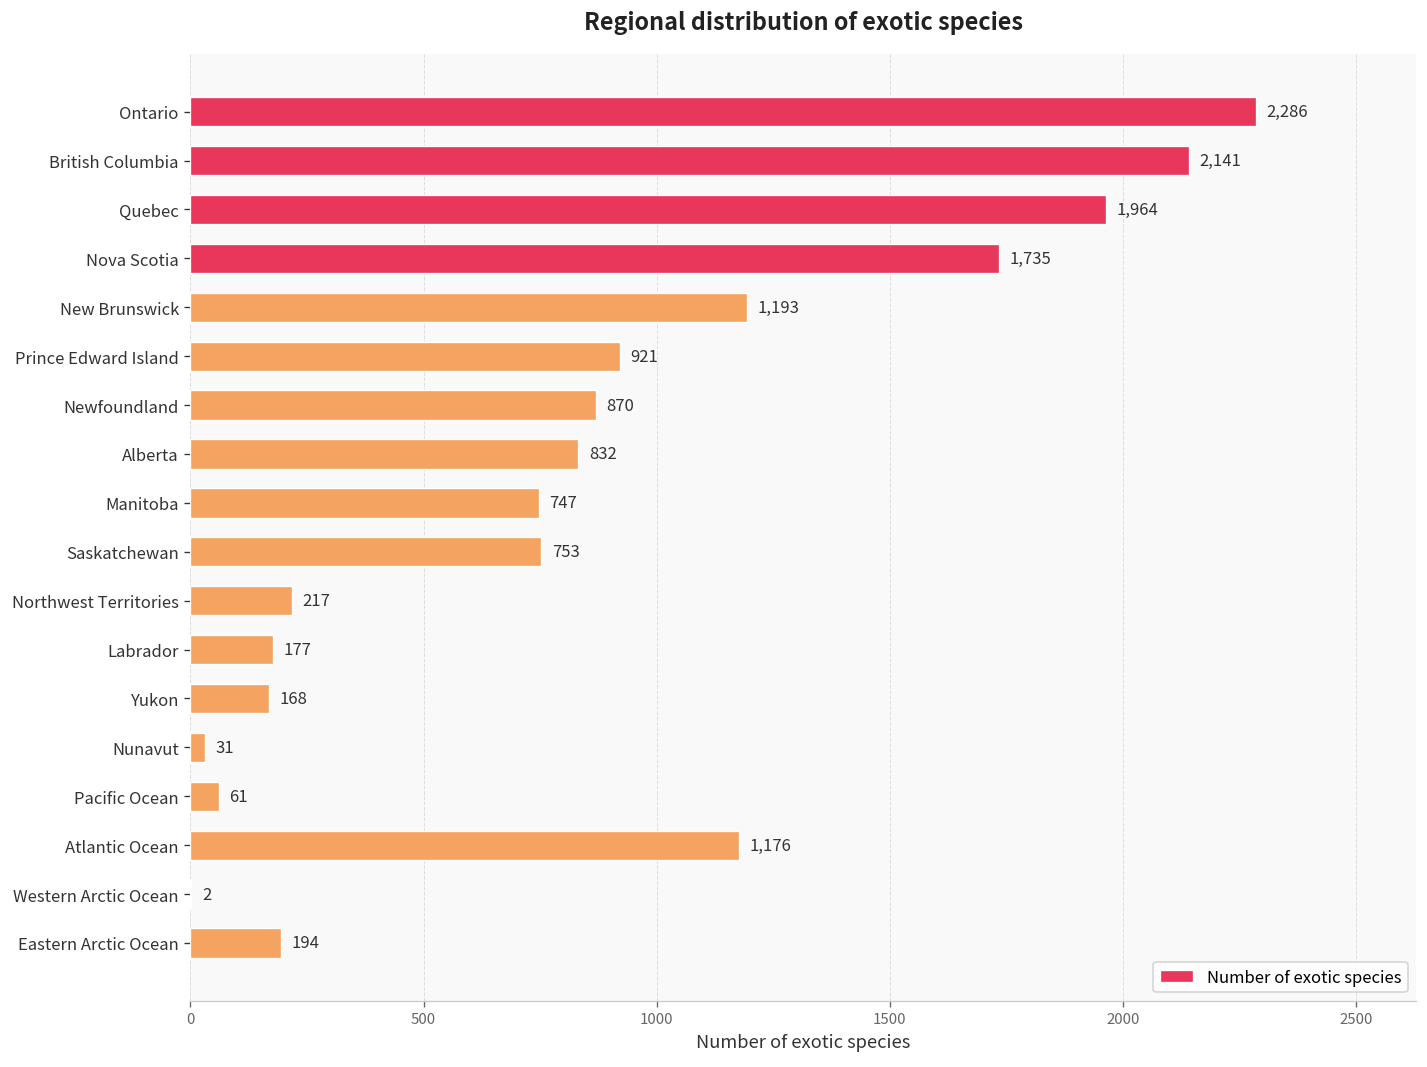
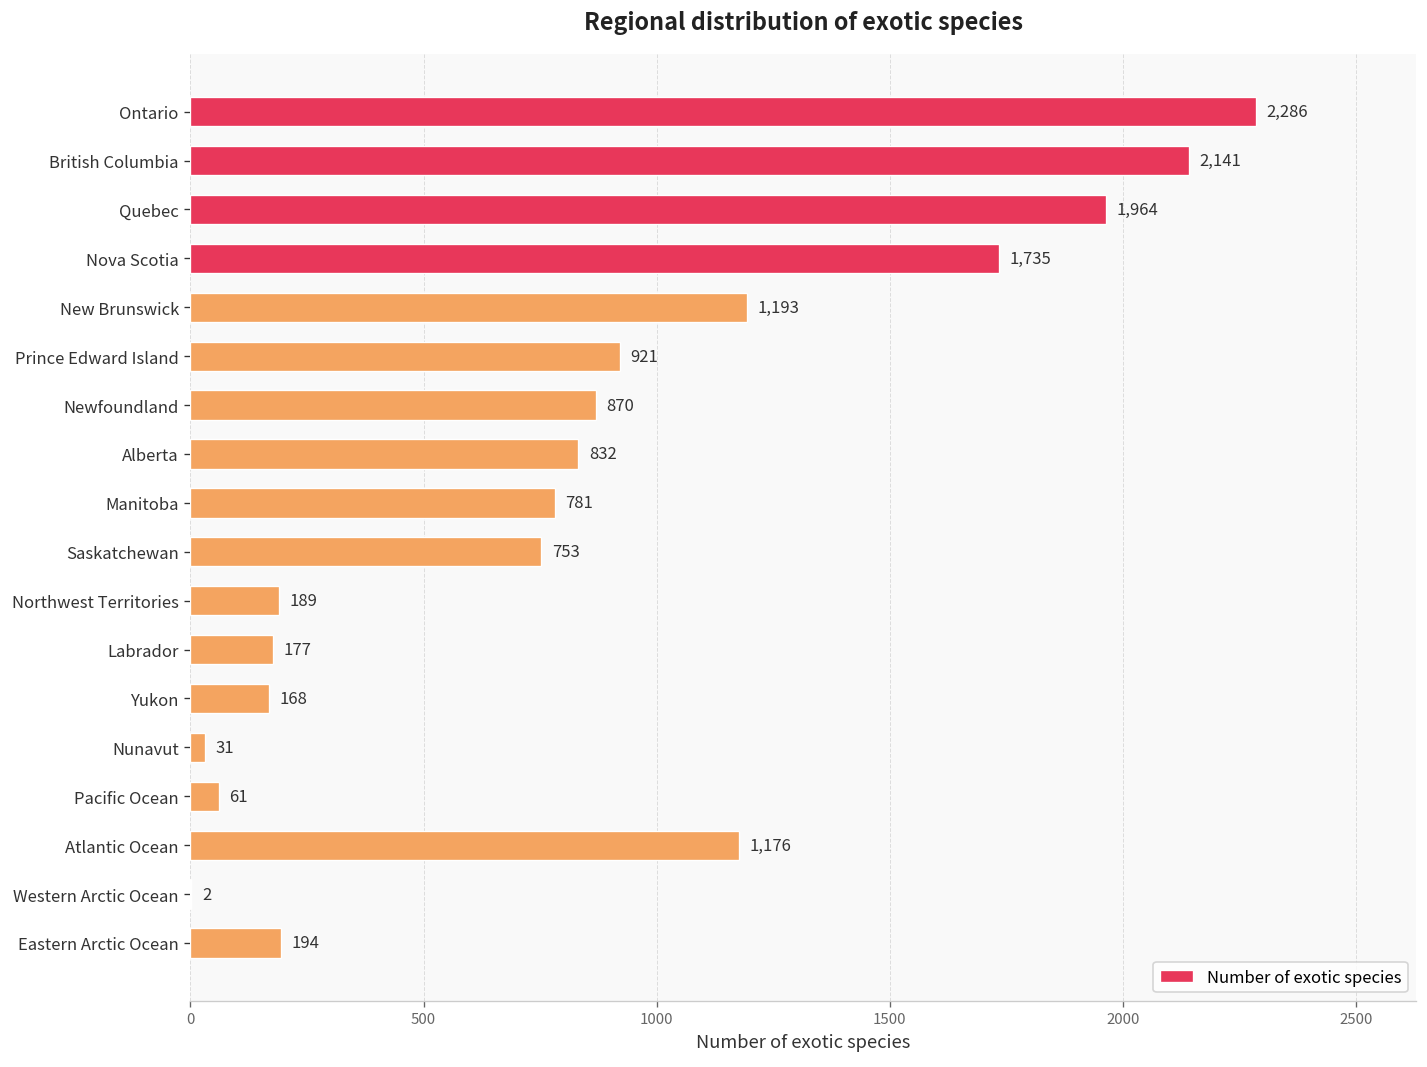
Manitoba: 747 -> 781
Northwest Territories: 217 -> 189
